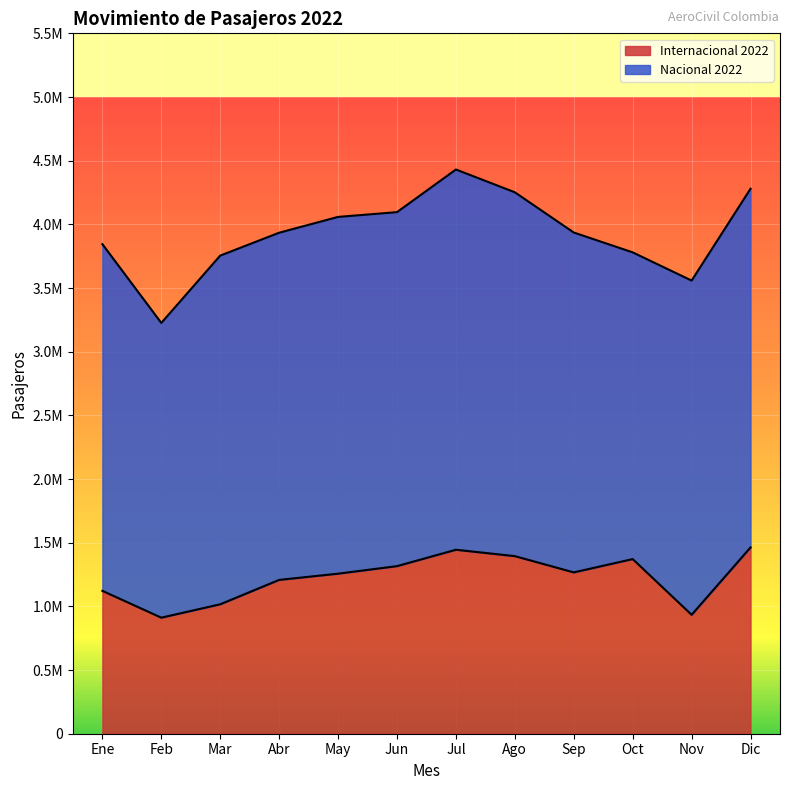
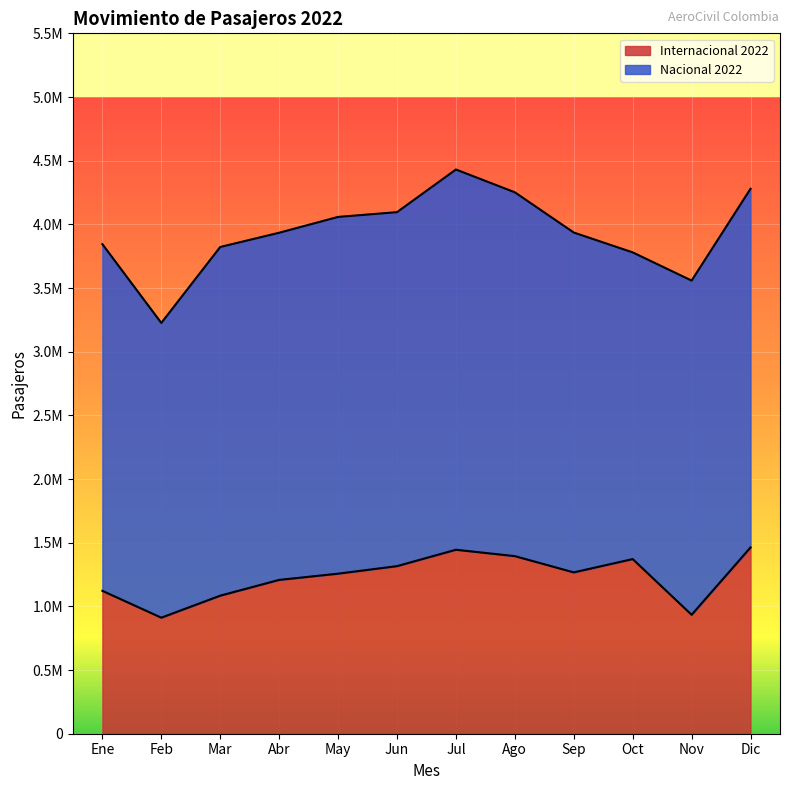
Internacional 2022, Mar: 1020000 -> 1080000
